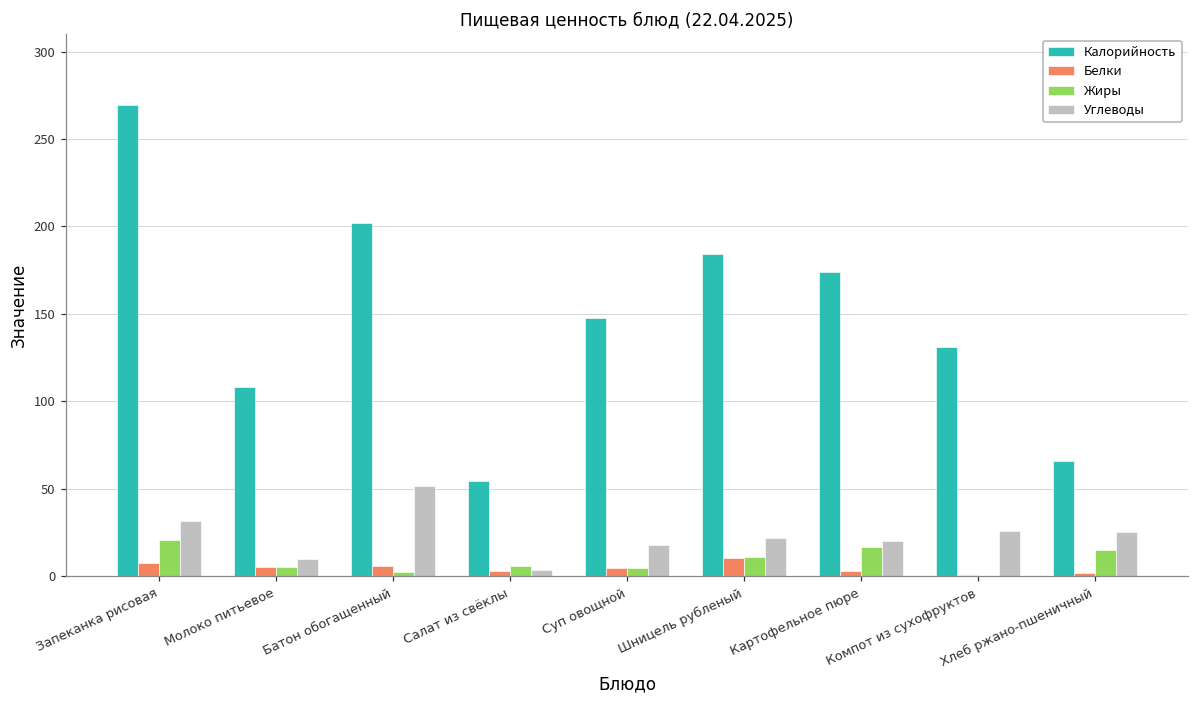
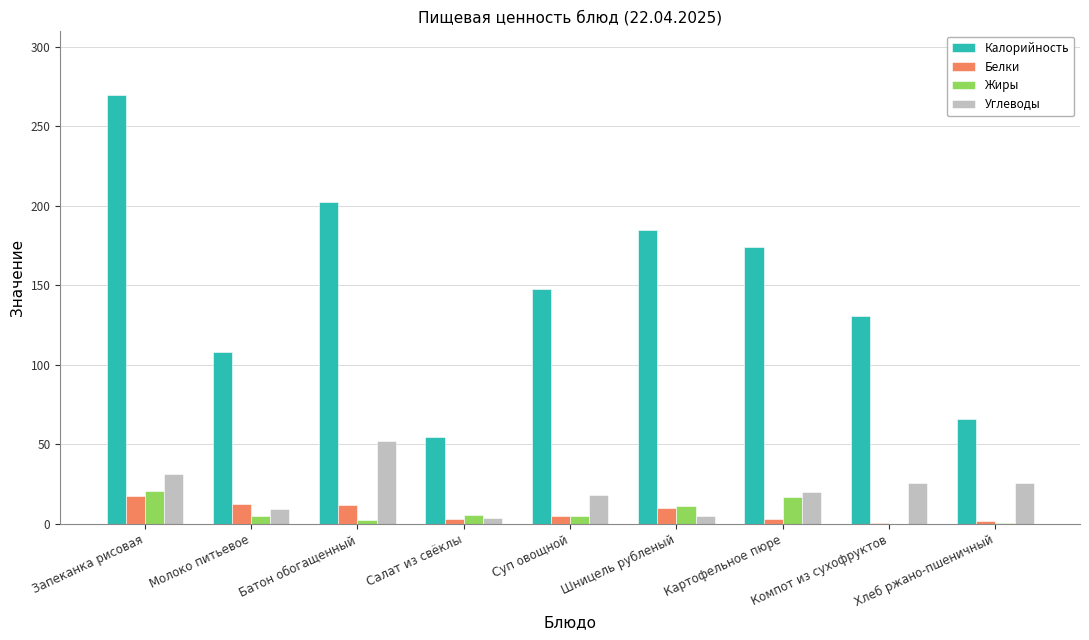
Белки, Запеканка рисовая: 7 -> 17
Белки, Молоко питьевое: 5 -> 13
Белки, Батон обогащенный: 6 -> 12
Углеводы, Шницель рубленый: 22 -> 5
Жиры, Хлеб ржано-пшеничный: 15 -> 0
